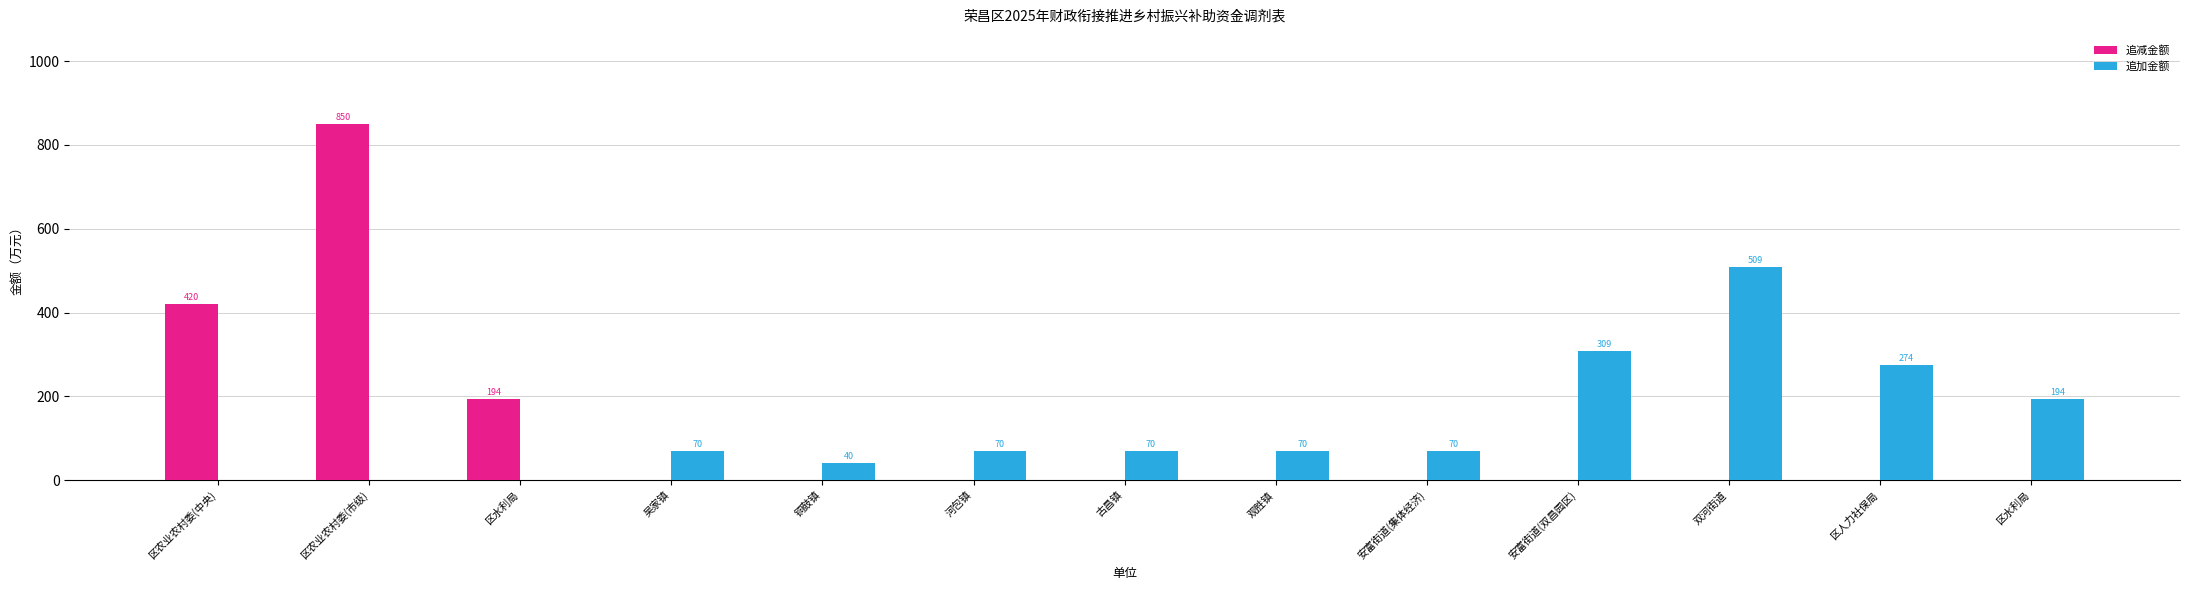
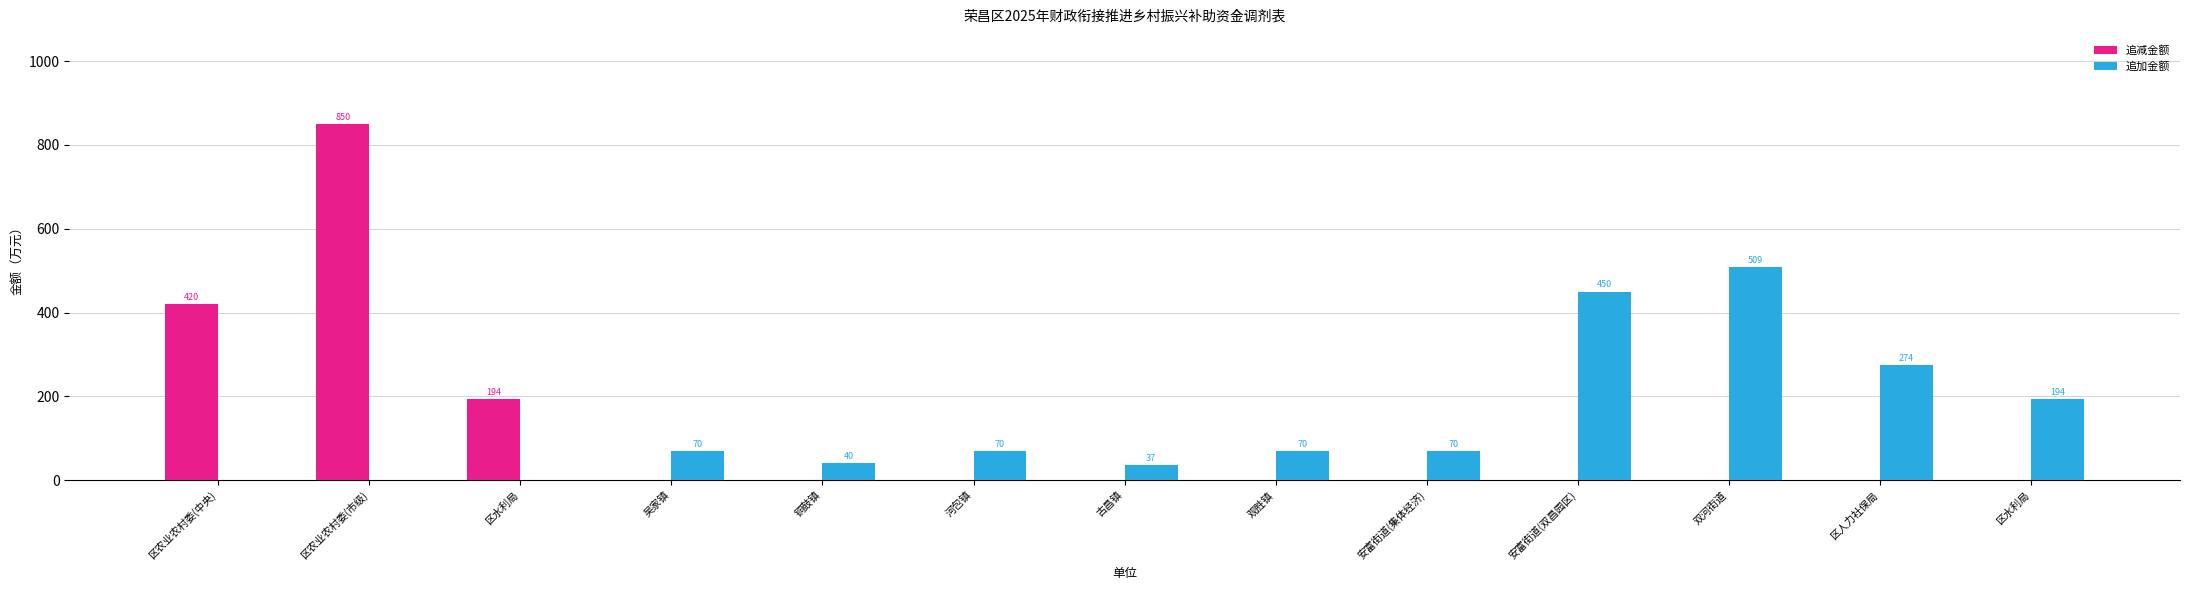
追加金额, 古昌镇: 70 -> 37
追加金额, 安富街道(双昌园区): 309 -> 450
